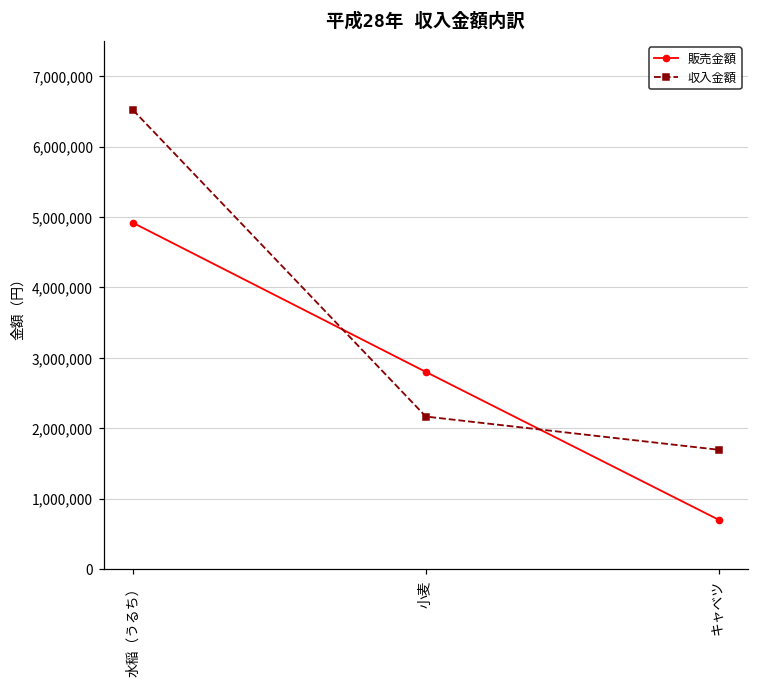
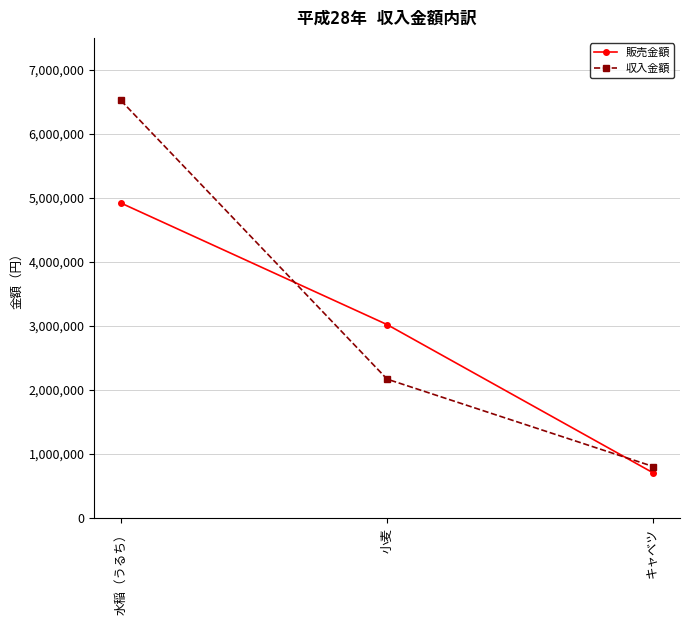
販売金額, 小麦: 2,800,000 -> 3,000,000
収入金額, キャベツ: 1,700,000 -> 800,000
